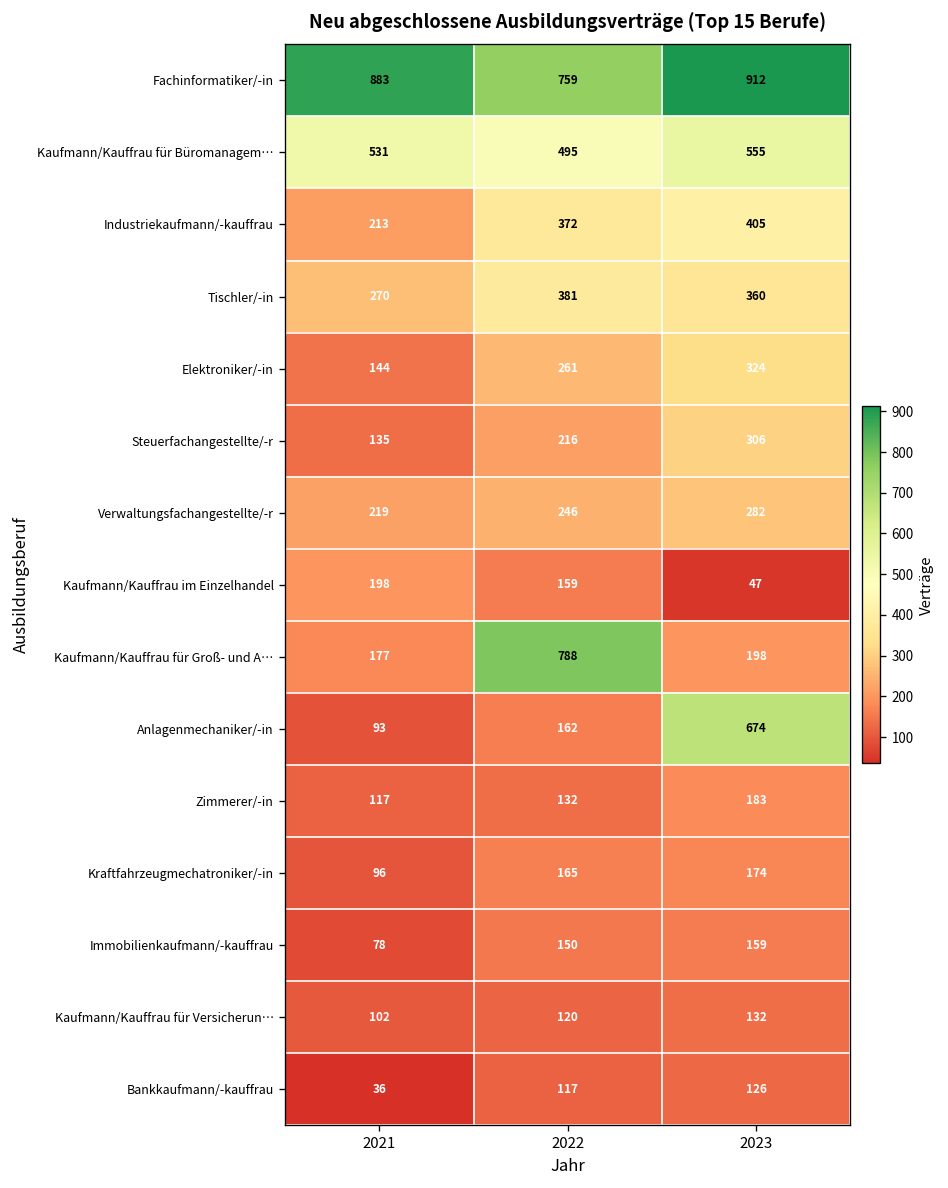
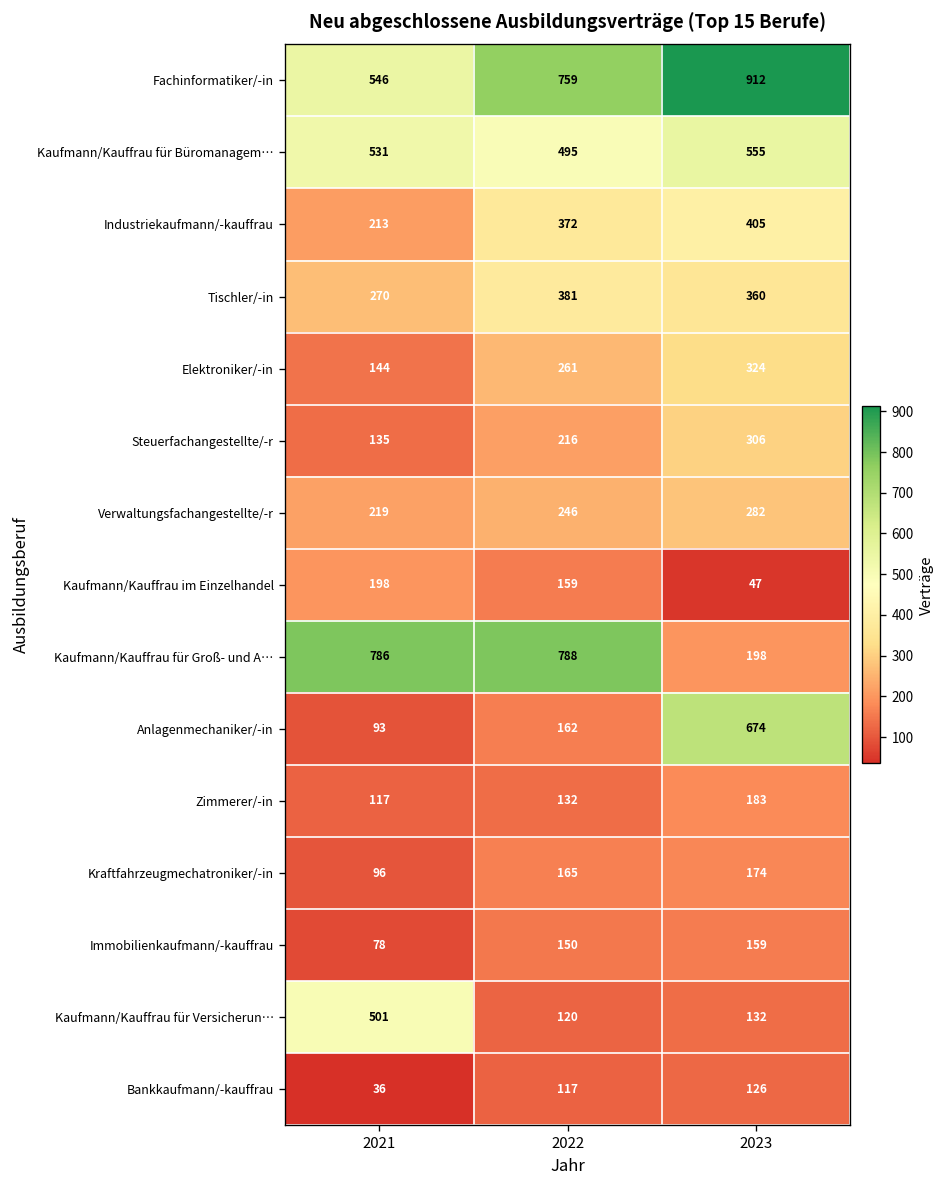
Fachinformatiker/-in, 2021: 883 -> 546
Kaufmann/Kauffrau für Groß- und A…, 2021: 177 -> 786
Kaufmann/Kauffrau für Versicherun…, 2021: 102 -> 501
